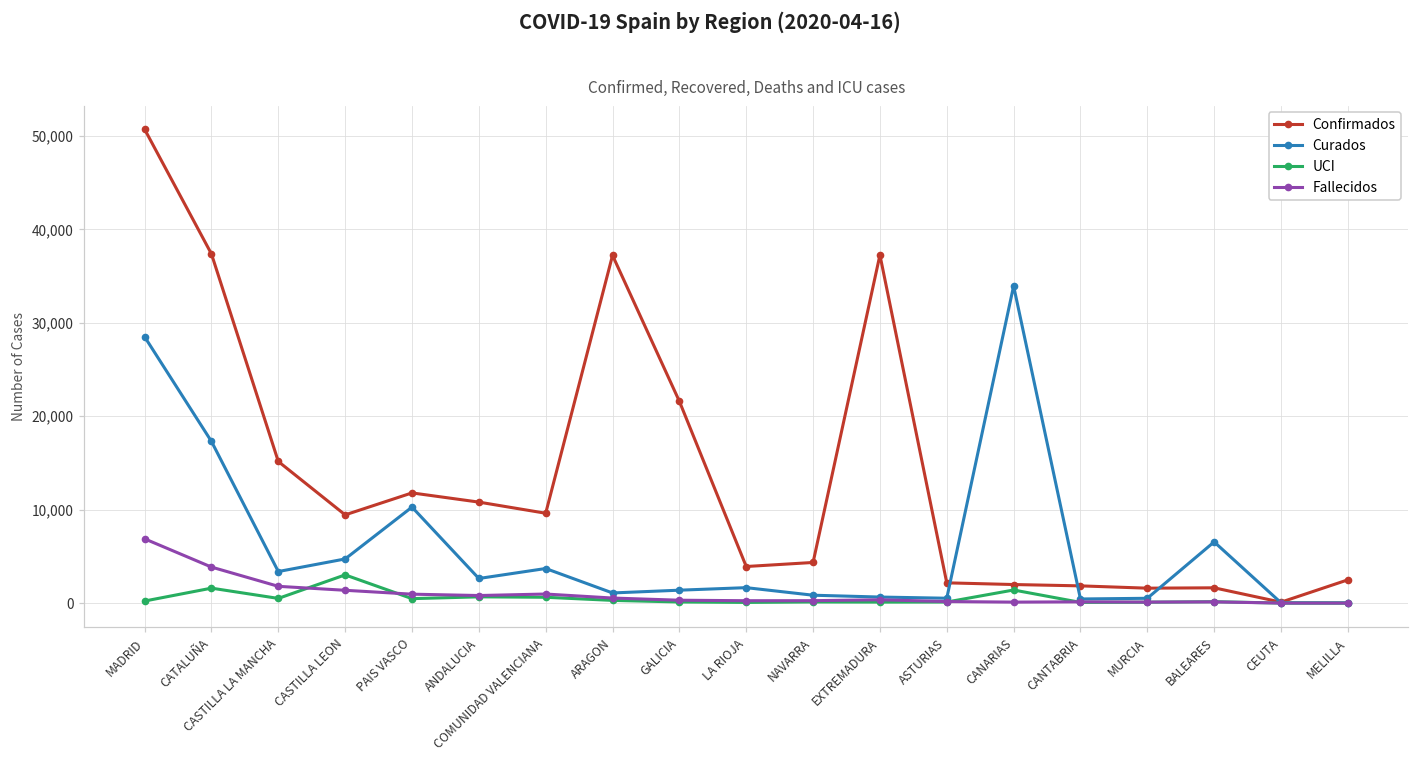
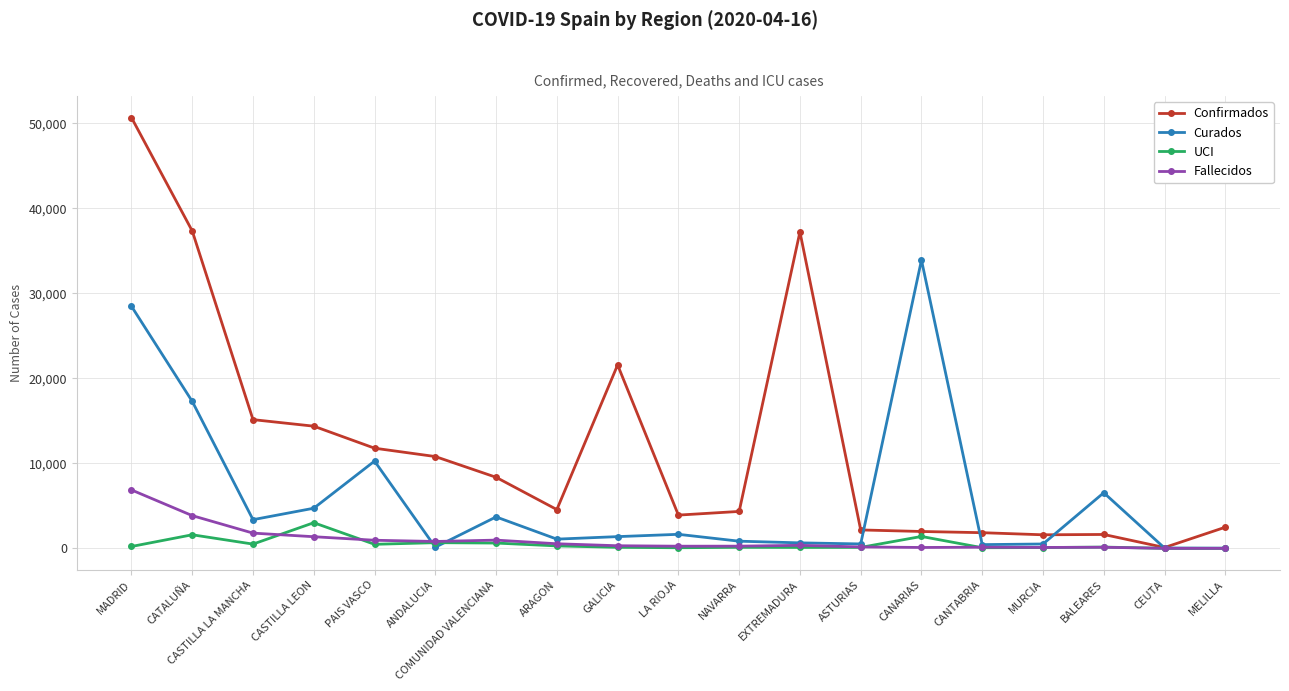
Confirmados, CASTILLA LEON: 9,000 -> 14,000
Curados, ANDALUCIA: 3,000 -> 0
Confirmados, COMUNIDAD VALENCIANA: 10,000 -> 8,000
Confirmados, ARAGON: 37,000 -> 5,000
